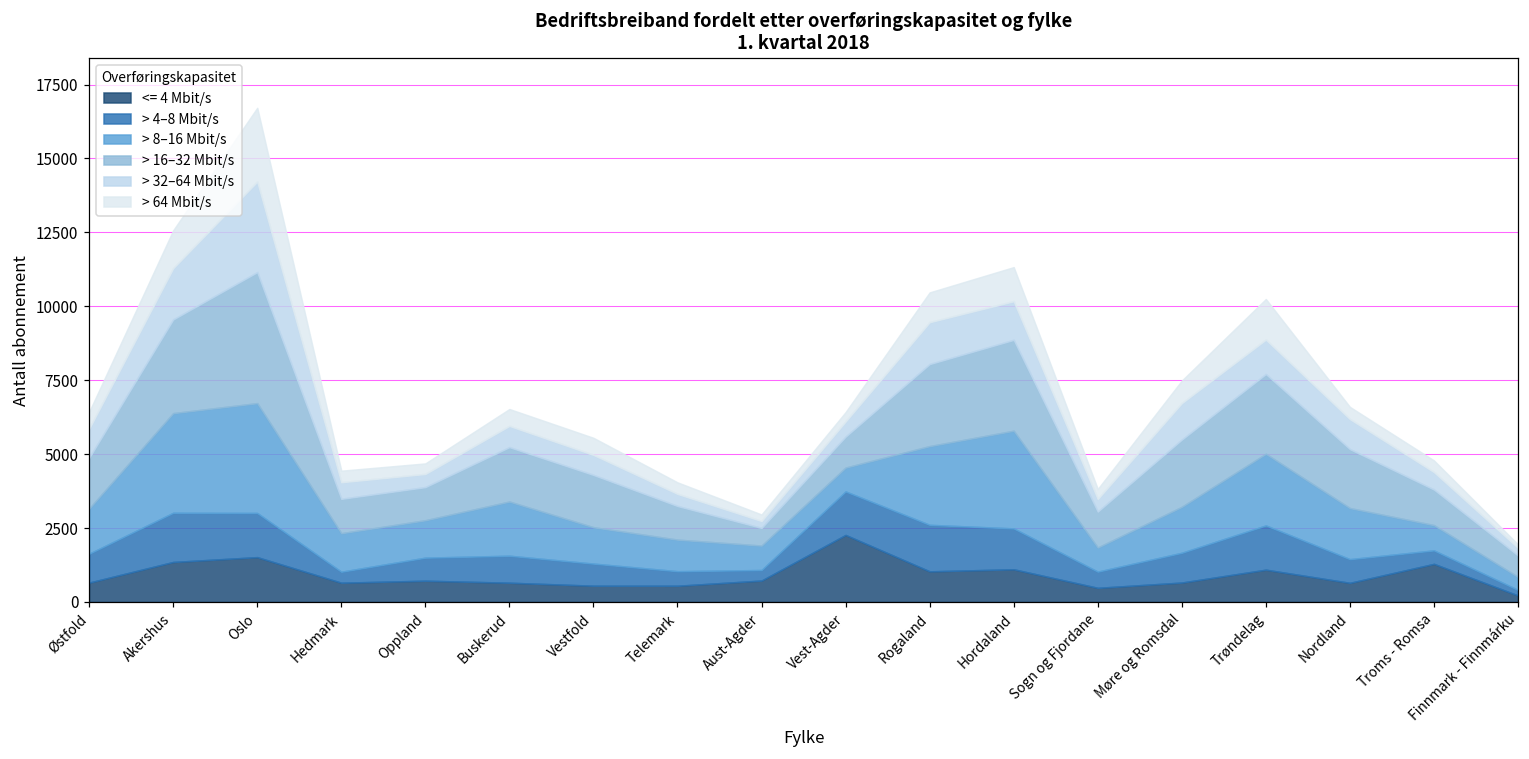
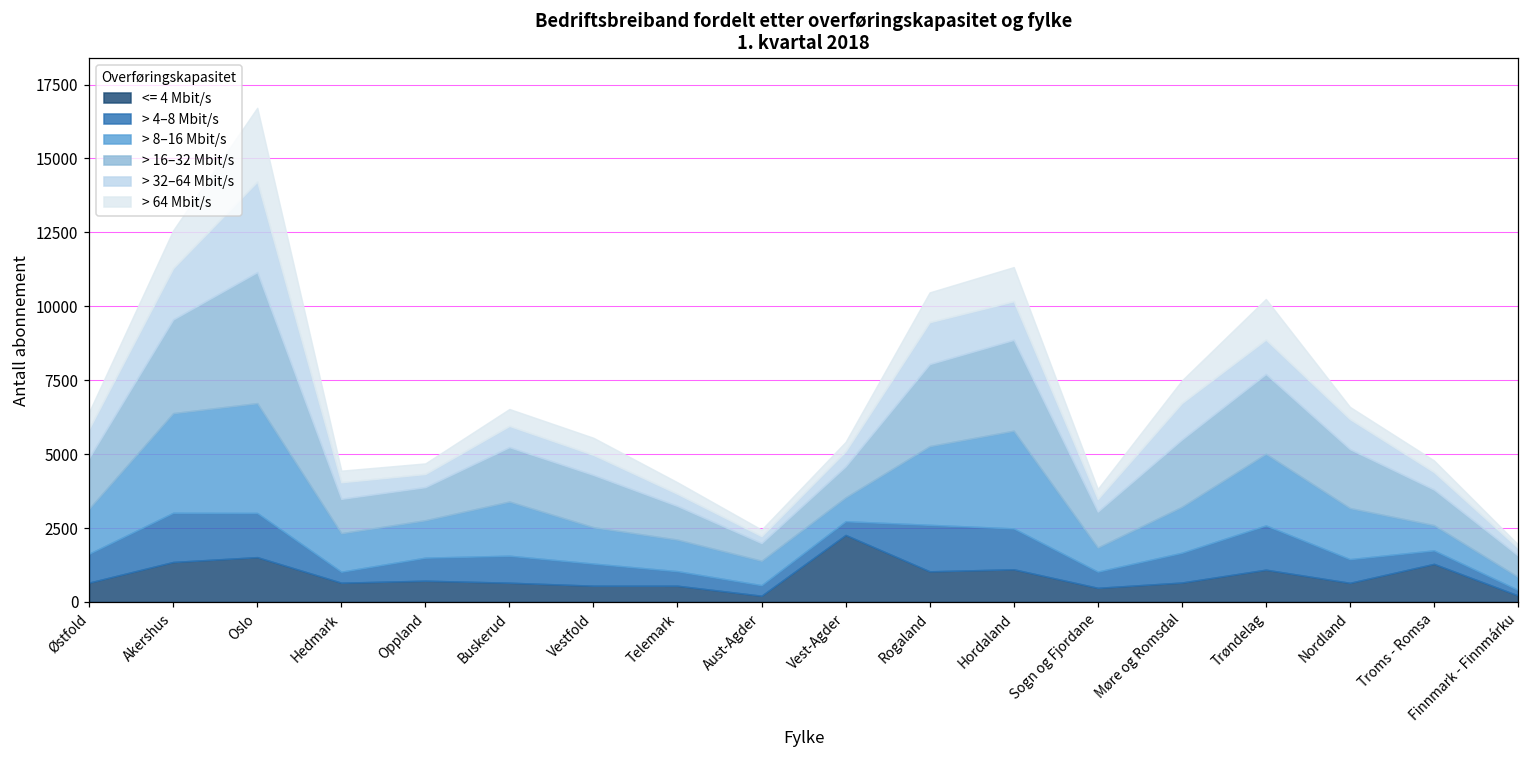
<= 4 Mbit/s, Aust-Agder: 700 -> 200
> 4–8 Mbit/s, Vest-Agder: 1500 -> 500
